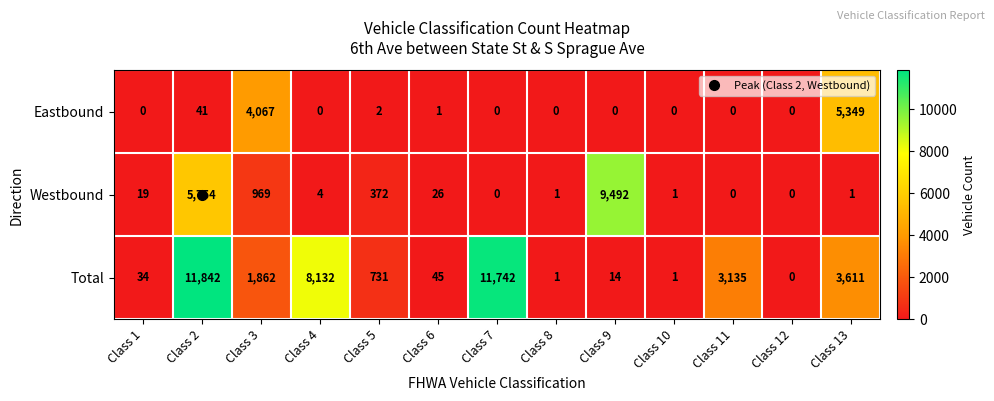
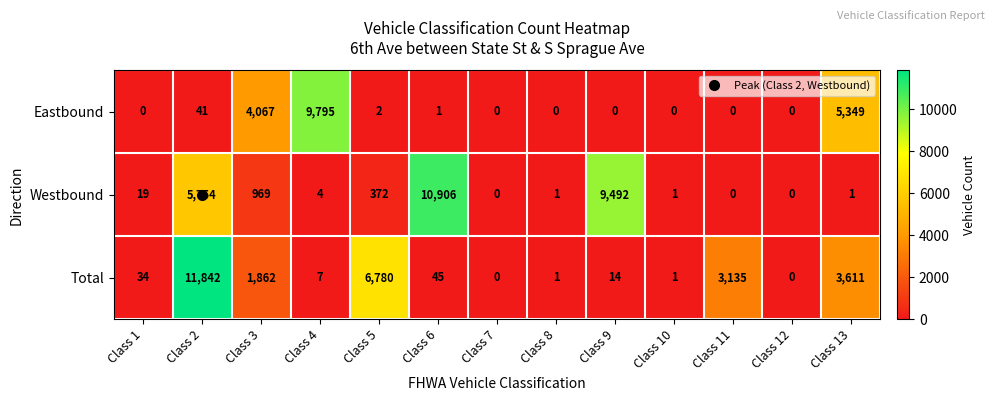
Eastbound, Class 4: 0 -> 9,795
Westbound, Class 6: 26 -> 10,906
Total, Class 4: 8,132 -> 7
Total, Class 5: 731 -> 6,780
Total, Class 7: 11,742 -> 0
